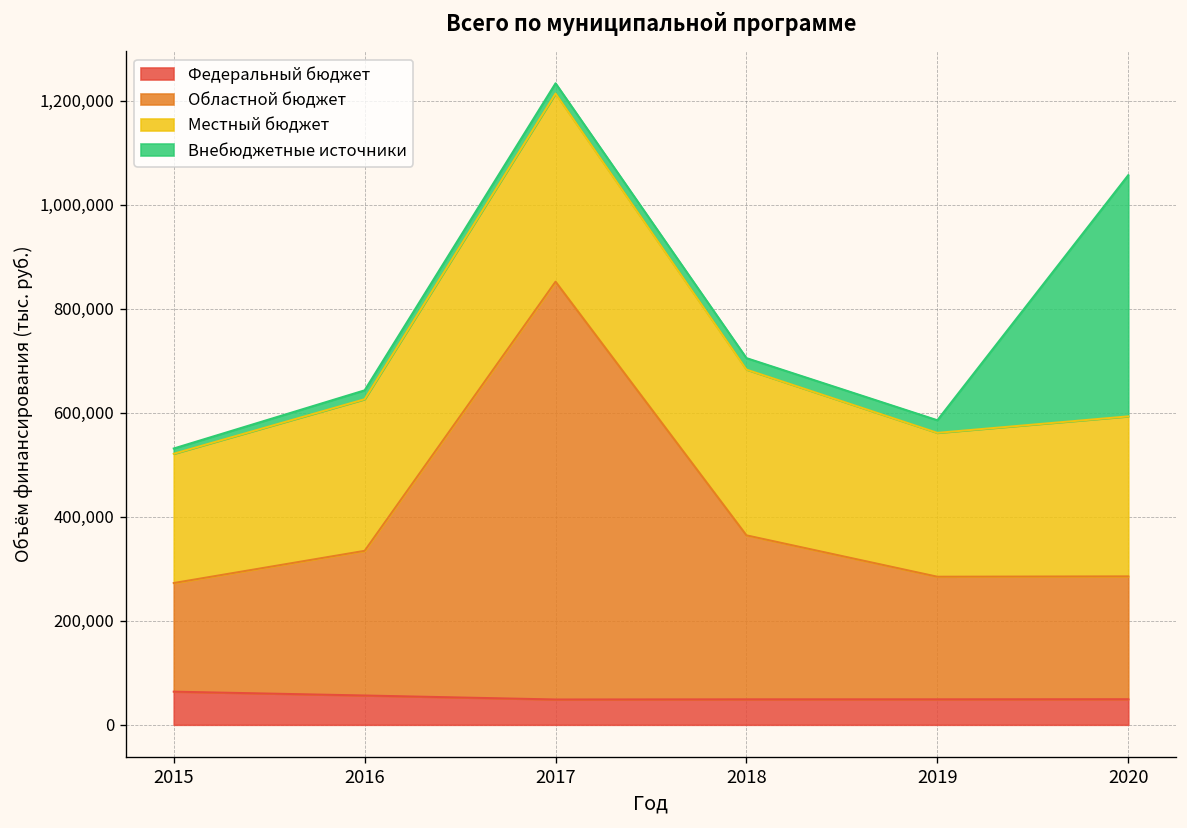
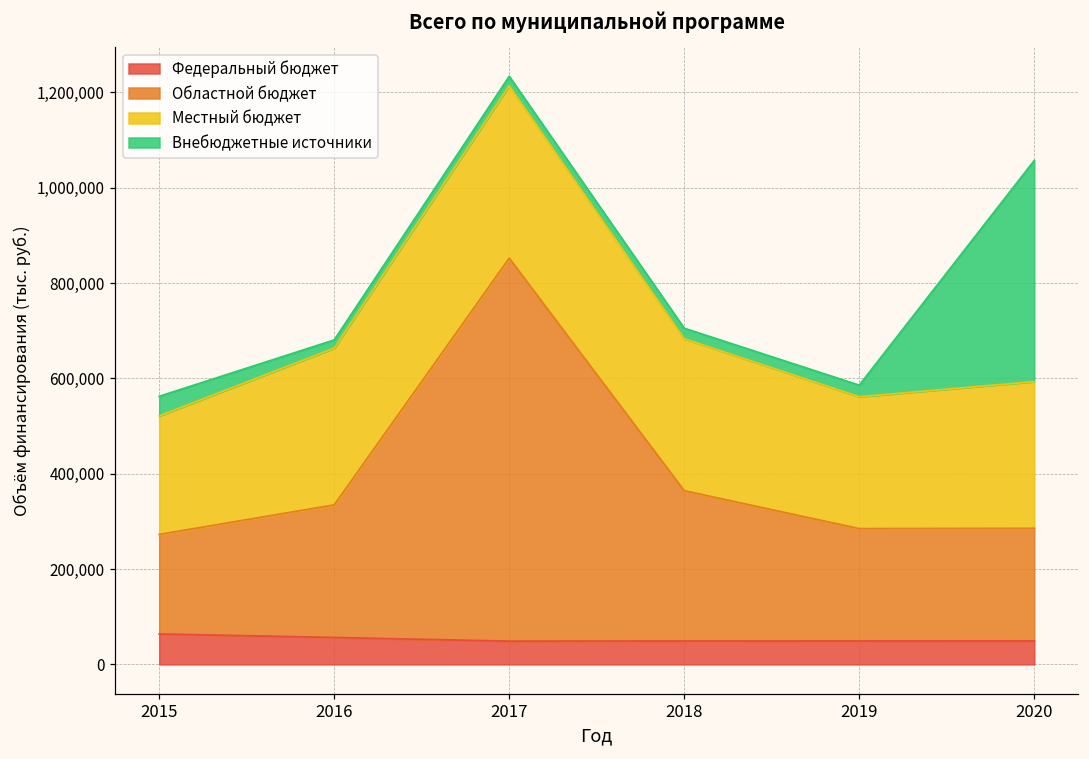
Внебюджетные источники, 2015: 10,000 -> 40,000
Местный бюджет, 2016: 290,000 -> 330,000
